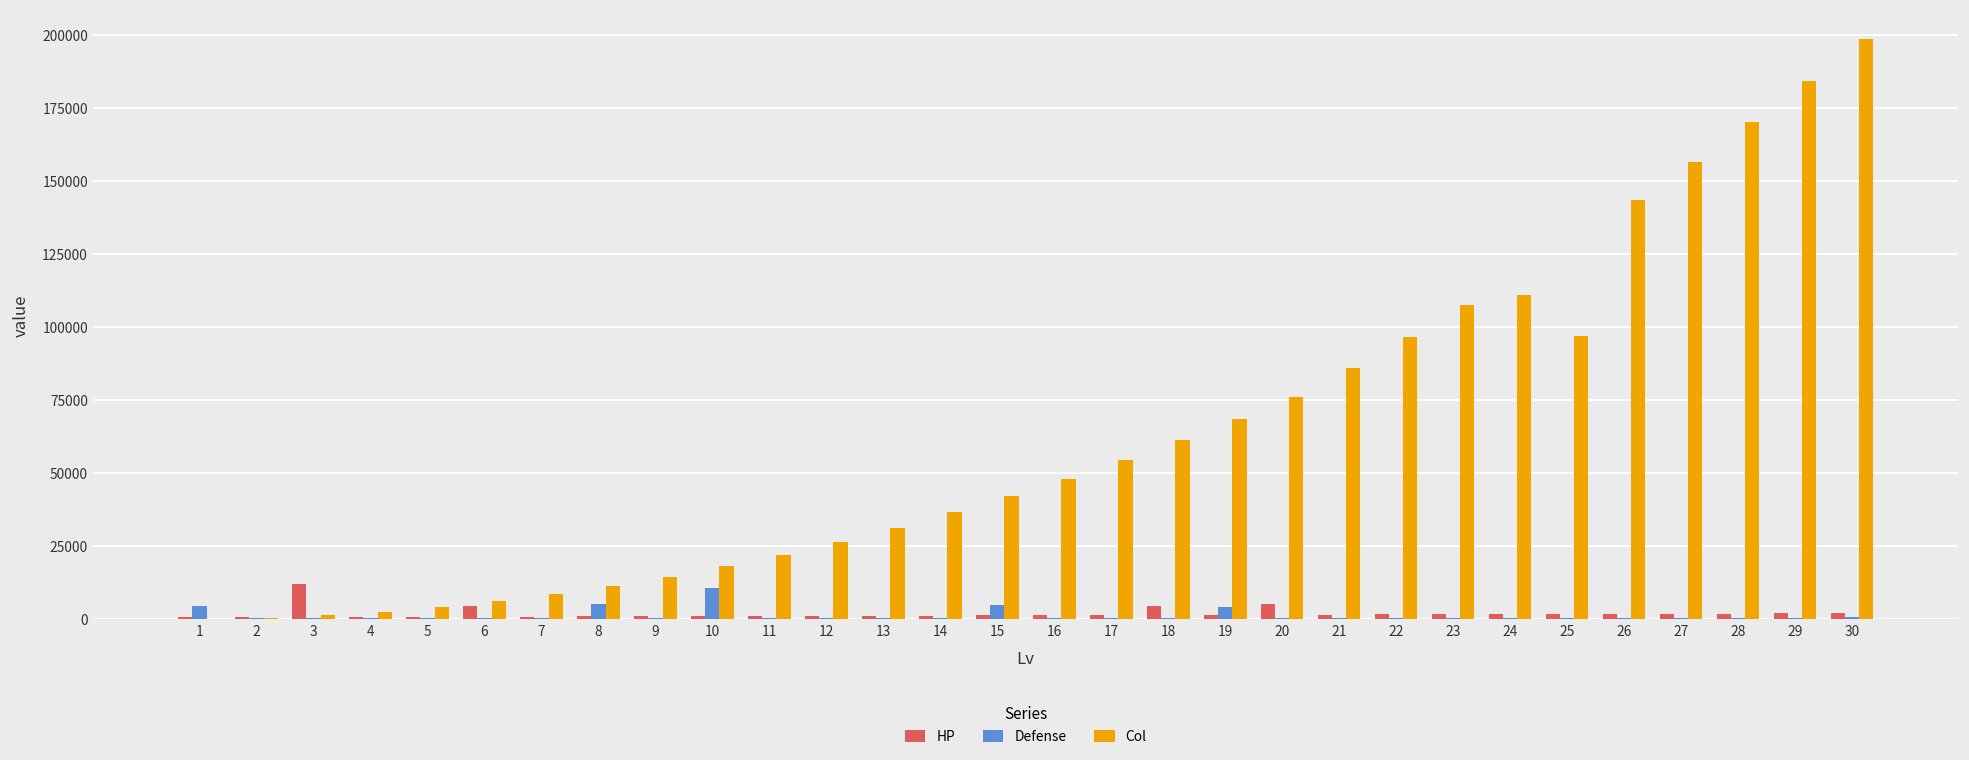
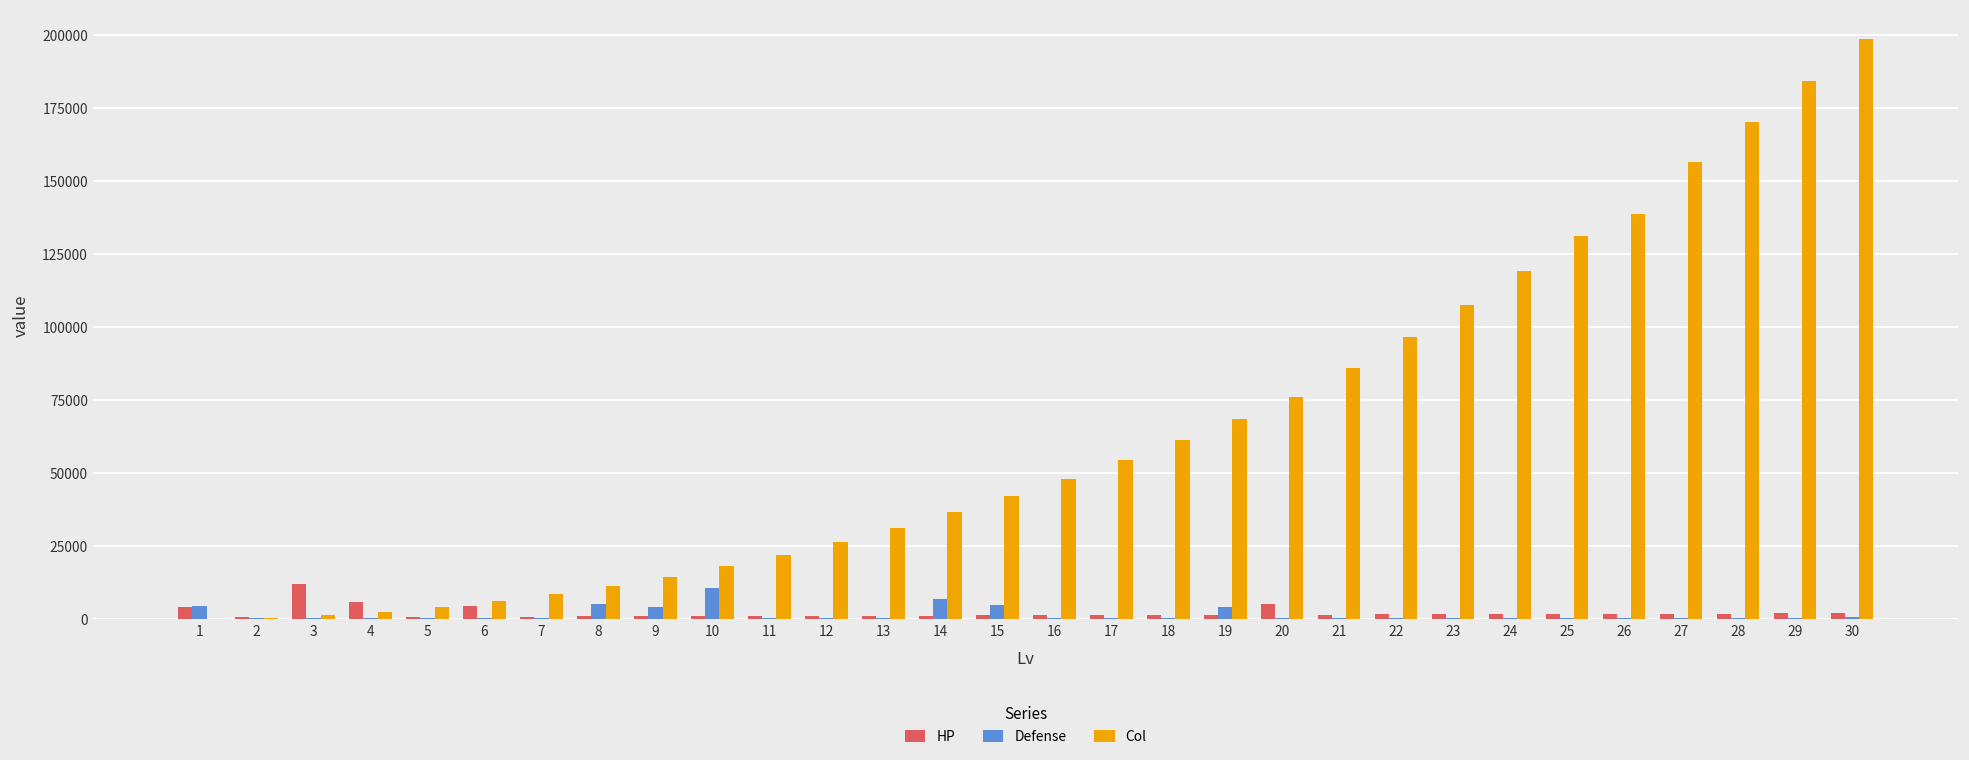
HP, 1: 0 -> 4000
HP, 4: 1000 -> 6000
Defense, 9: 0 -> 4000
Defense, 14: 0 -> 7000
HP, 18: 4000 -> 1000
Col, 24: 111000 -> 119000
Col, 25: 97000 -> 131000
Col, 26: 144000 -> 138000
